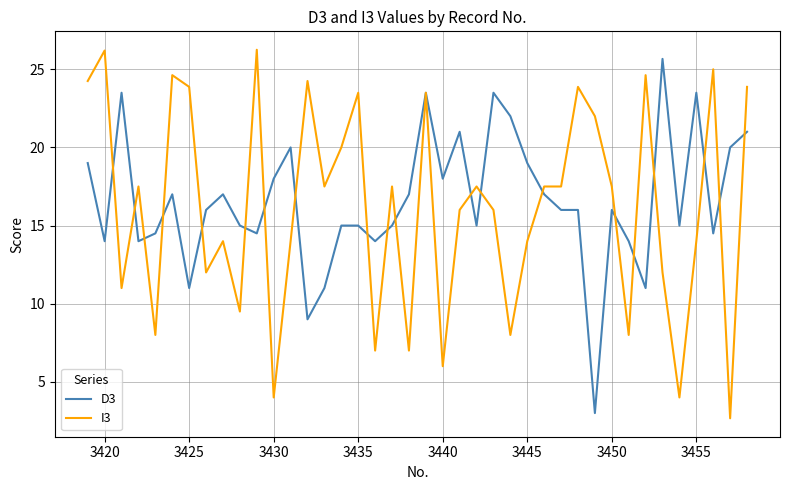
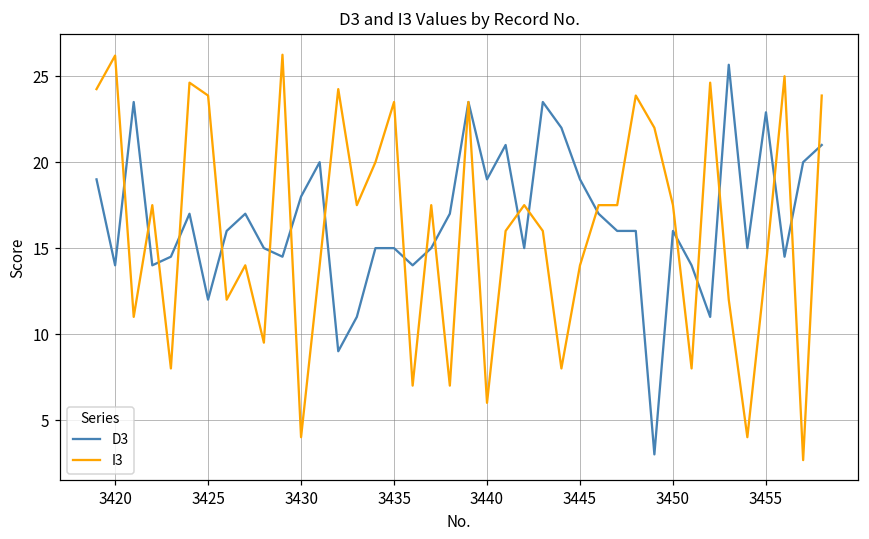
D3, 3425: 11 -> 12
D3, 3440: 18 -> 19
D3, 3455: 23.5 -> 22.9
